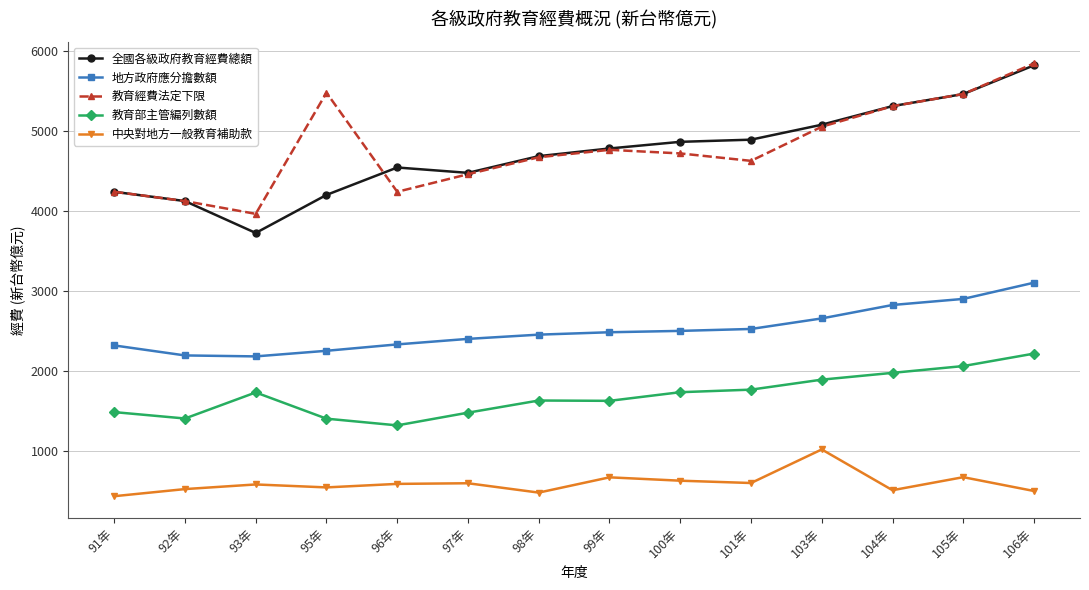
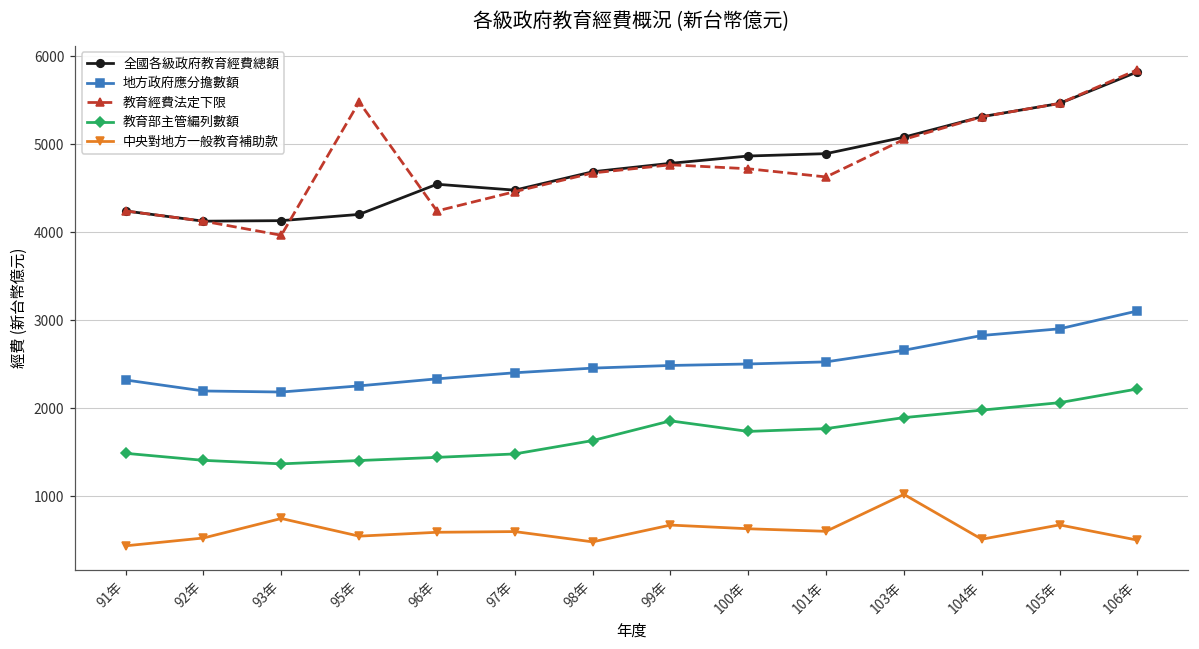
全國各級政府教育經費總額, 93年: 3700 -> 4100
教育部主管編列數額, 93年: 1700 -> 1400
中央對地方一般教育補助款, 93年: 600 -> 700
教育部主管編列數額, 96年: 1300 -> 1400
教育部主管編列數額, 99年: 1600 -> 1900
